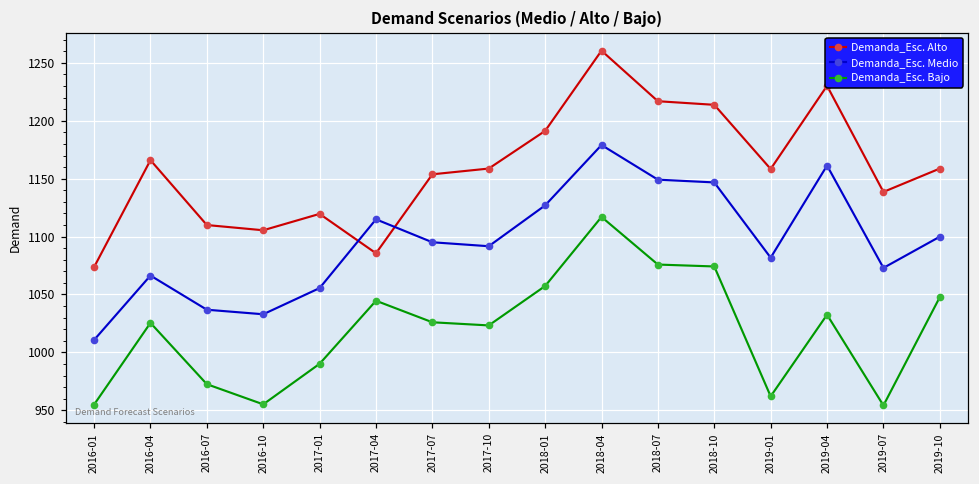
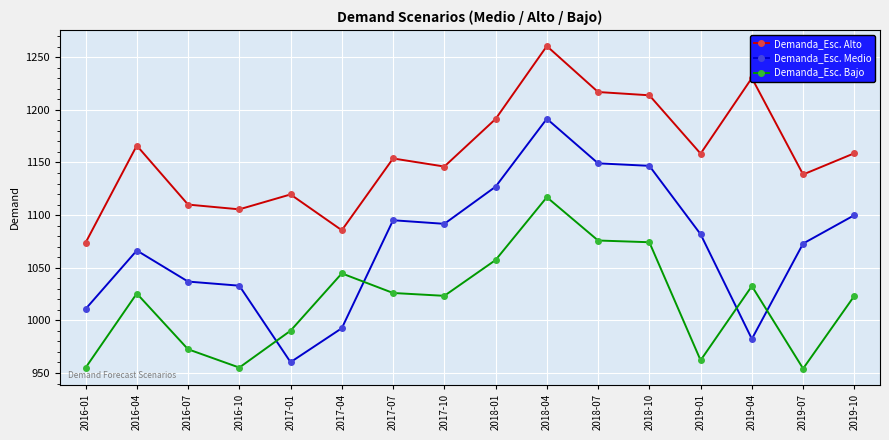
Demanda_Esc. Medio, 2017-01: 1056 -> 960
Demanda_Esc. Medio, 2017-04: 1115 -> 993
Demanda_Esc. Alto, 2017-10: 1159 -> 1146
Demanda_Esc. Medio, 2018-04: 1179 -> 1191
Demanda_Esc. Medio, 2019-04: 1161 -> 982
Demanda_Esc. Bajo, 2019-10: 1048 -> 1023
